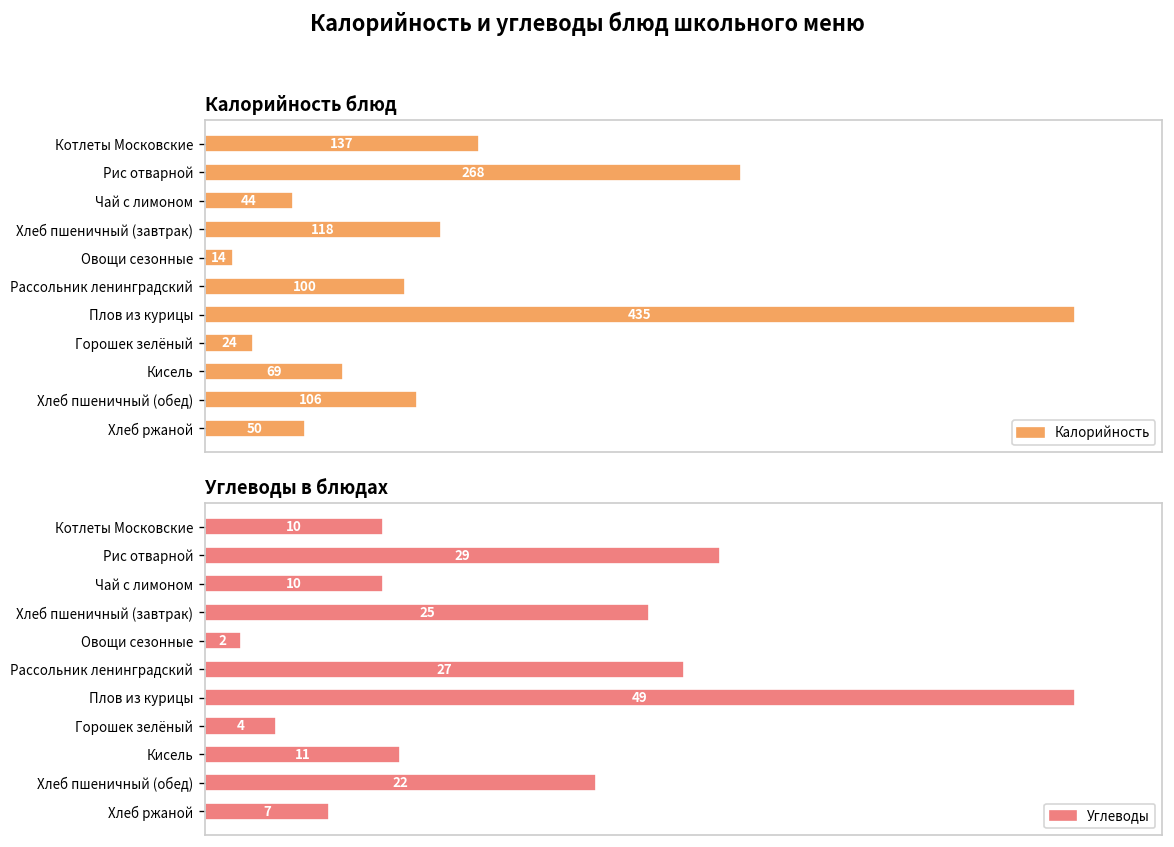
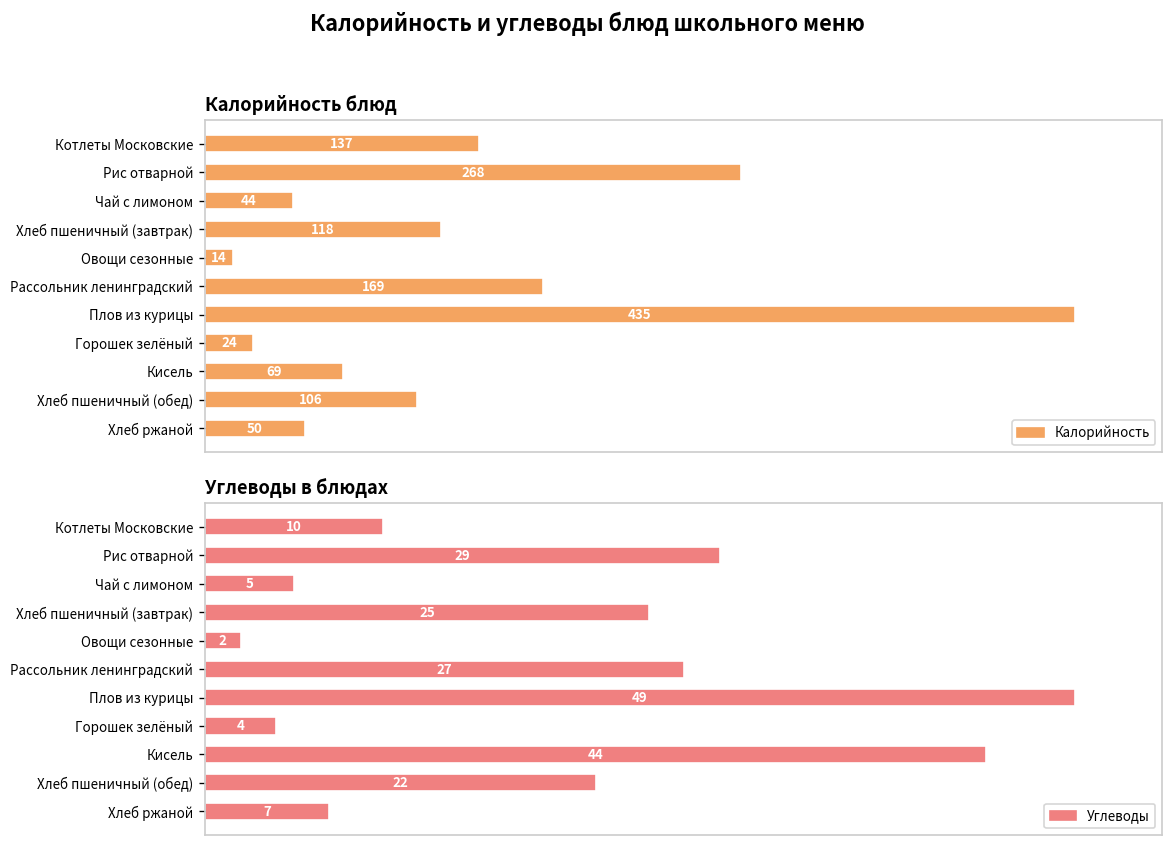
Калорийность блюд, Рассольник ленинградский: 100 -> 169
Углеводы в блюдах, Чай с лимоном: 10 -> 5
Углеводы в блюдах, Кисель: 11 -> 44
